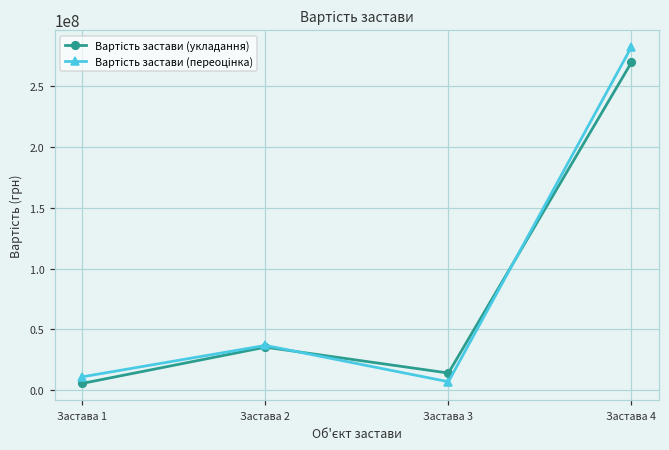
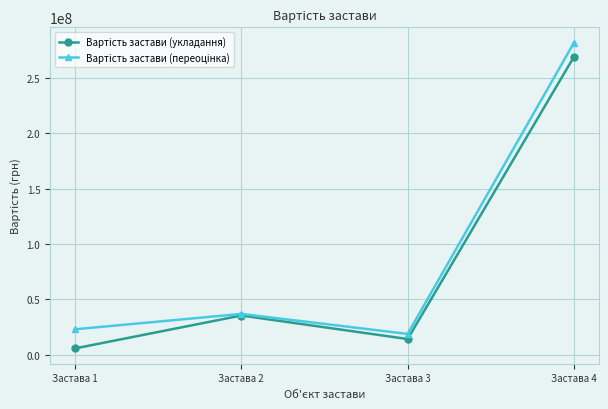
Вартість застави (переоцінка), Застава 1: 11000000 -> 23000000
Вартість застави (переоцінка), Застава 3: 7000000 -> 19000000
